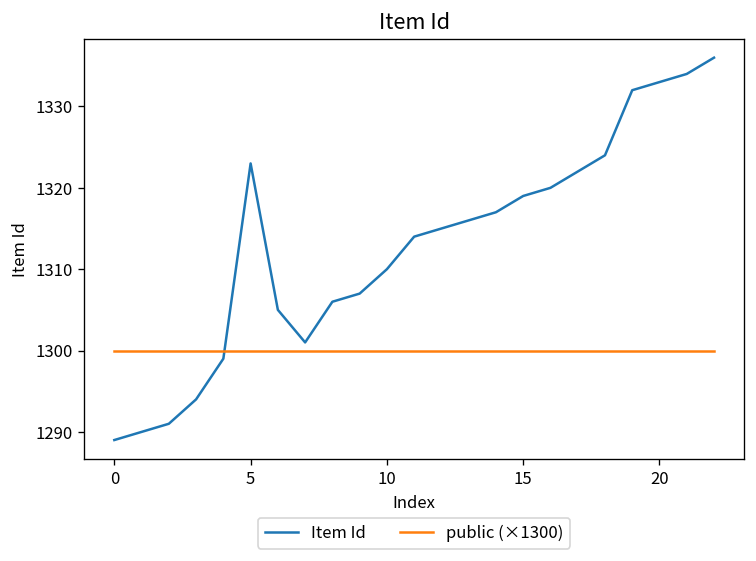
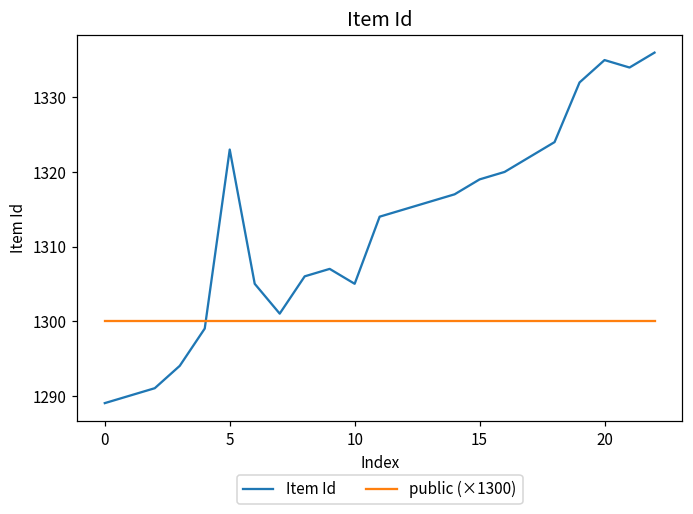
Item Id, 10: 1310 -> 1305
Item Id, 20: 1333 -> 1335
